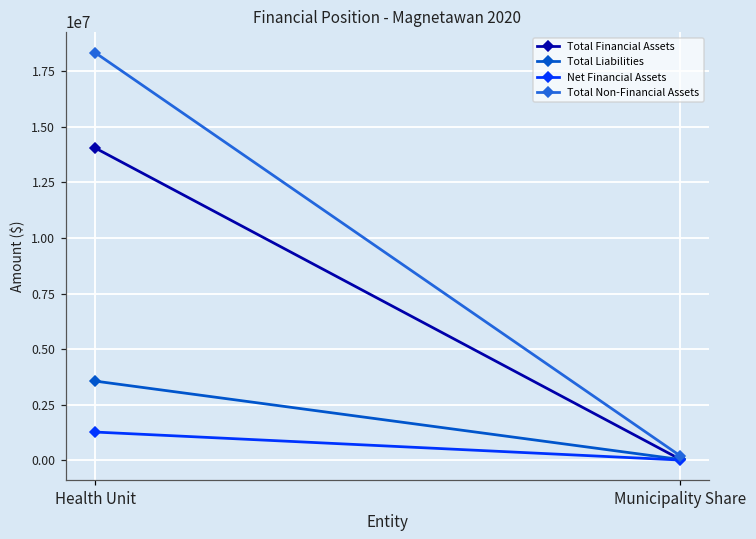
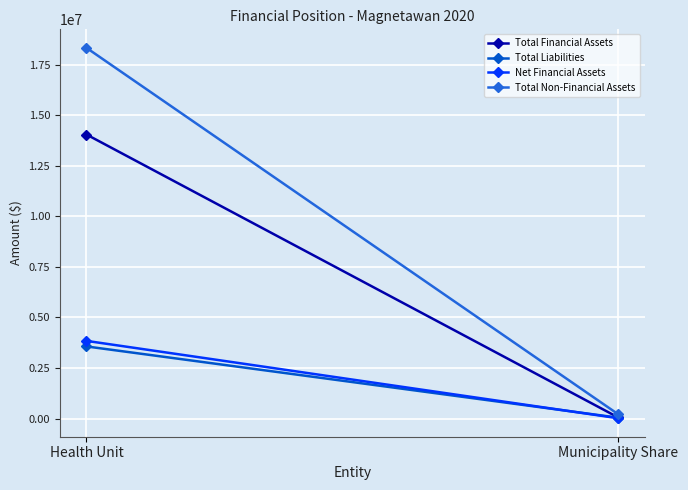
Net Financial Assets, Health Unit: 1300000 -> 3800000
